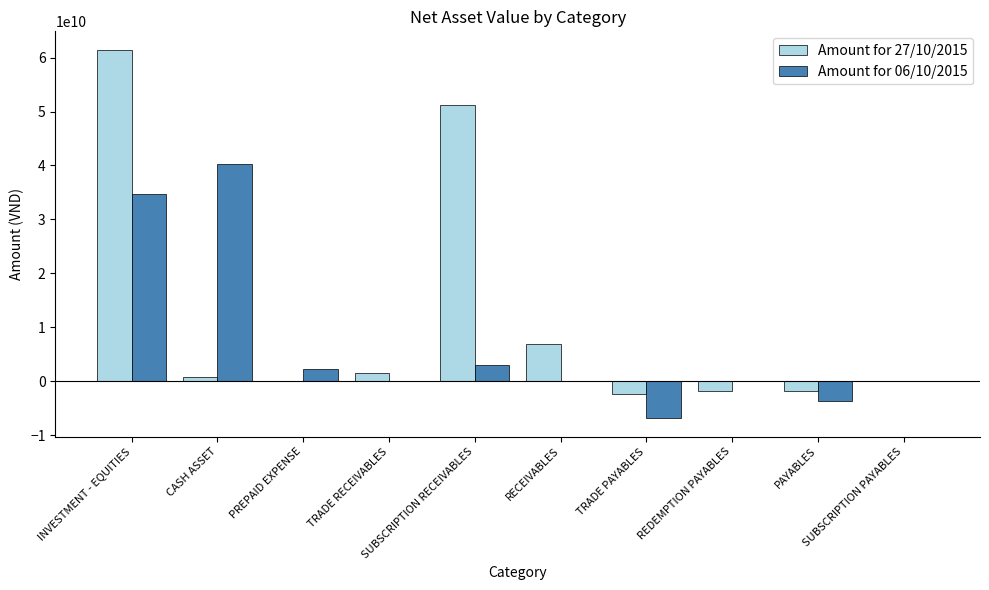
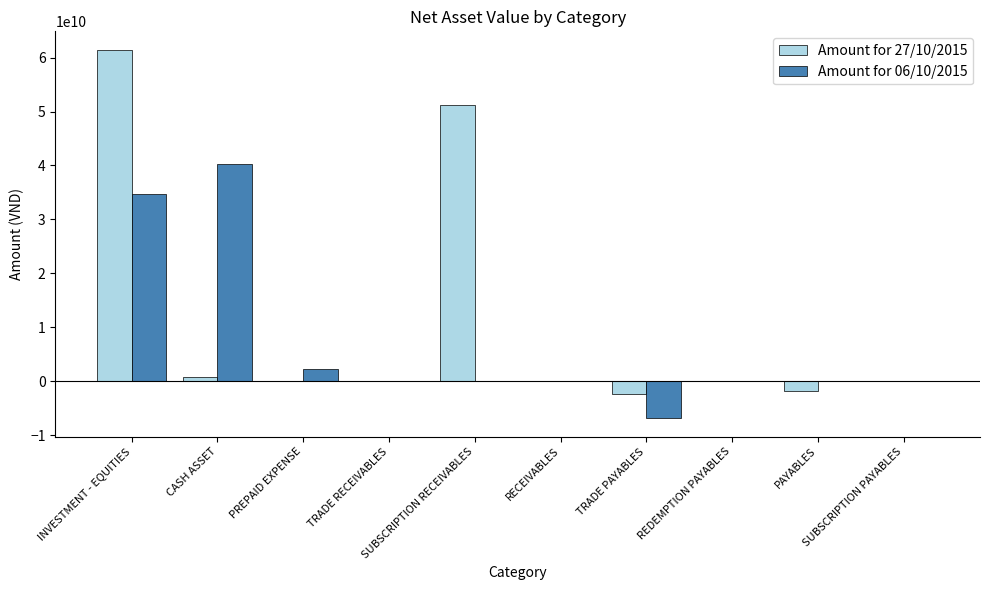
Amount for 27/10/2015, TRADE RECEIVABLES: 2000000000 -> 0
Amount for 06/10/2015, SUBSCRIPTION RECEIVABLES: 3000000000 -> 0
Amount for 27/10/2015, RECEIVABLES: 7000000000 -> 0
Amount for 27/10/2015, REDEMPTION PAYABLES: -2000000000 -> 0
Amount for 06/10/2015, PAYABLES: -4000000000 -> 0
